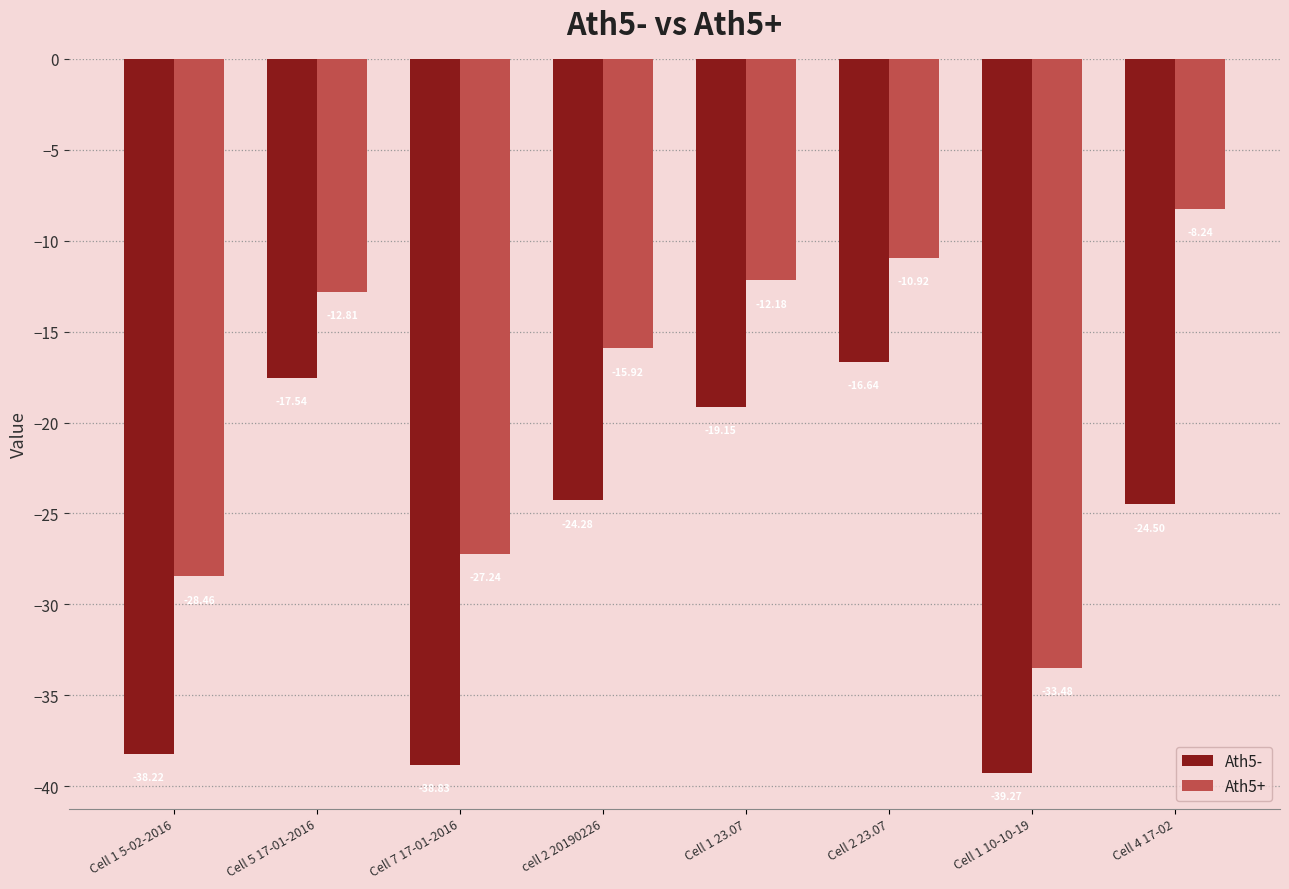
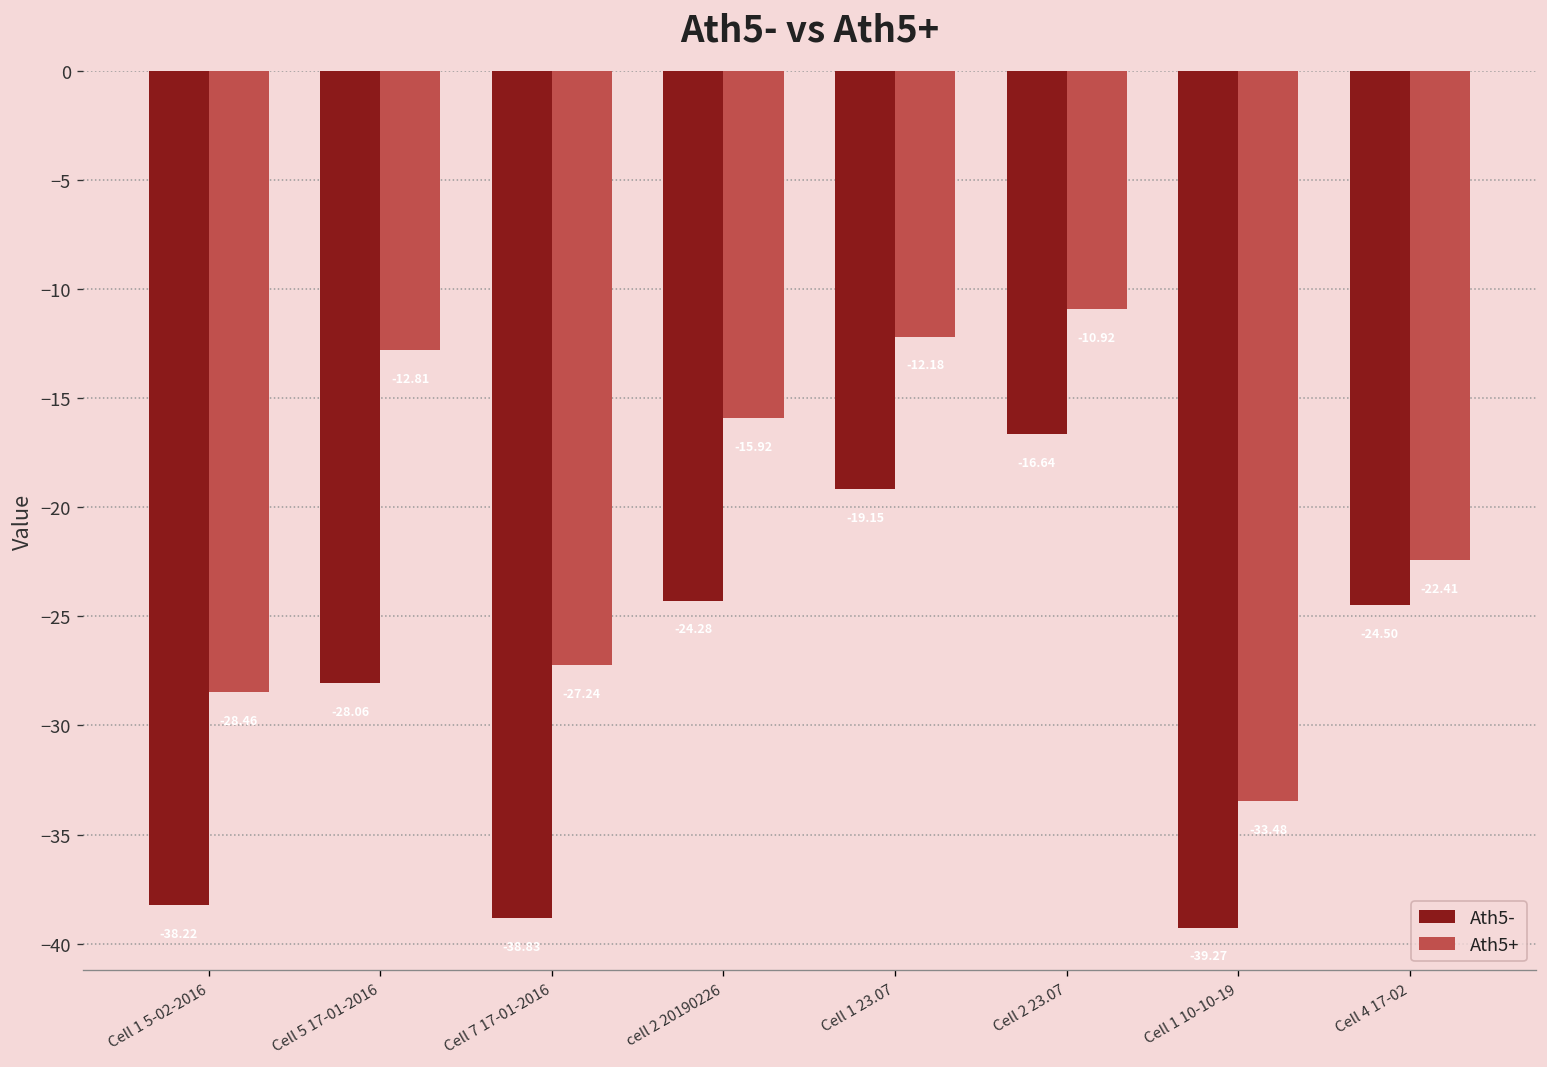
Ath5-, Cell 5 17-01-2016: -17.5 -> -28.1
Ath5+, Cell 4 17-02: -8.2 -> -22.4
